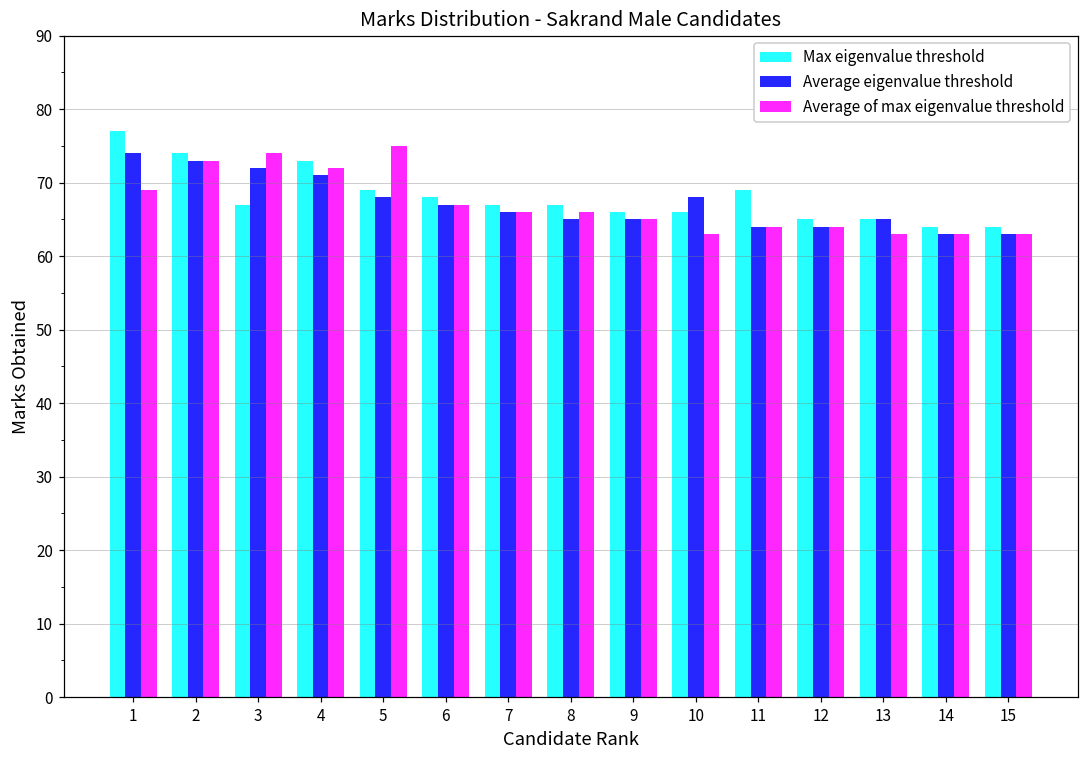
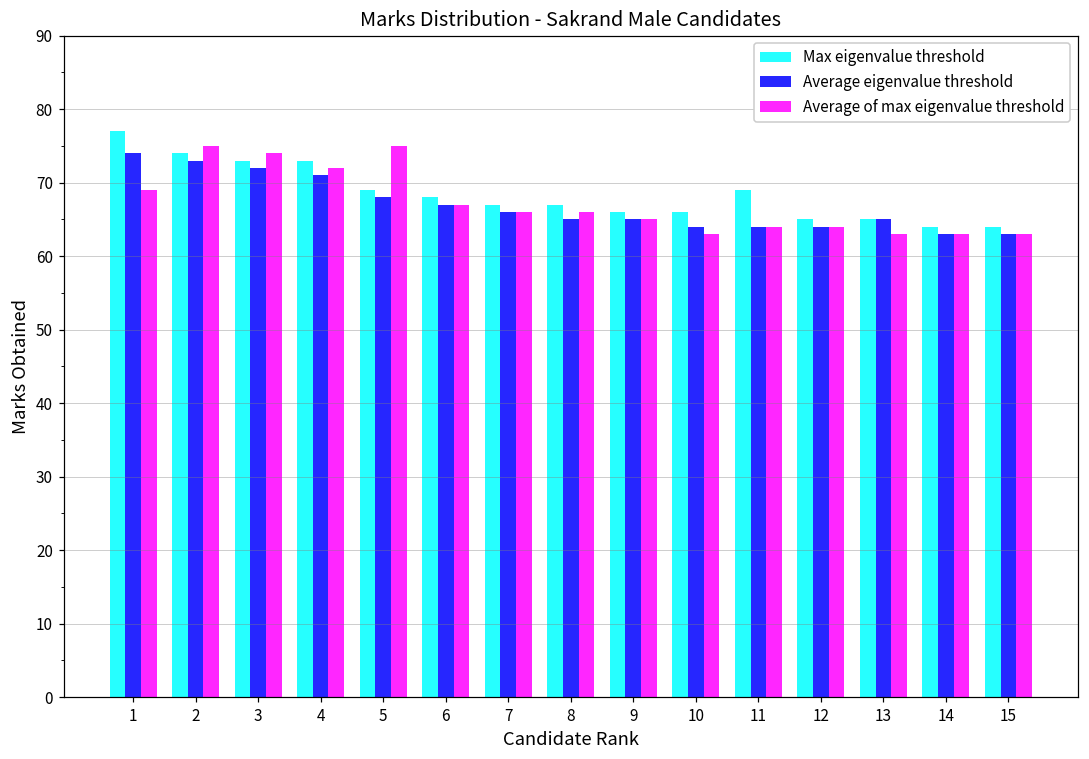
Average of max eigenvalue threshold, 2: 73 -> 75
Max eigenvalue threshold, 3: 67 -> 73
Average eigenvalue threshold, 10: 68 -> 64
